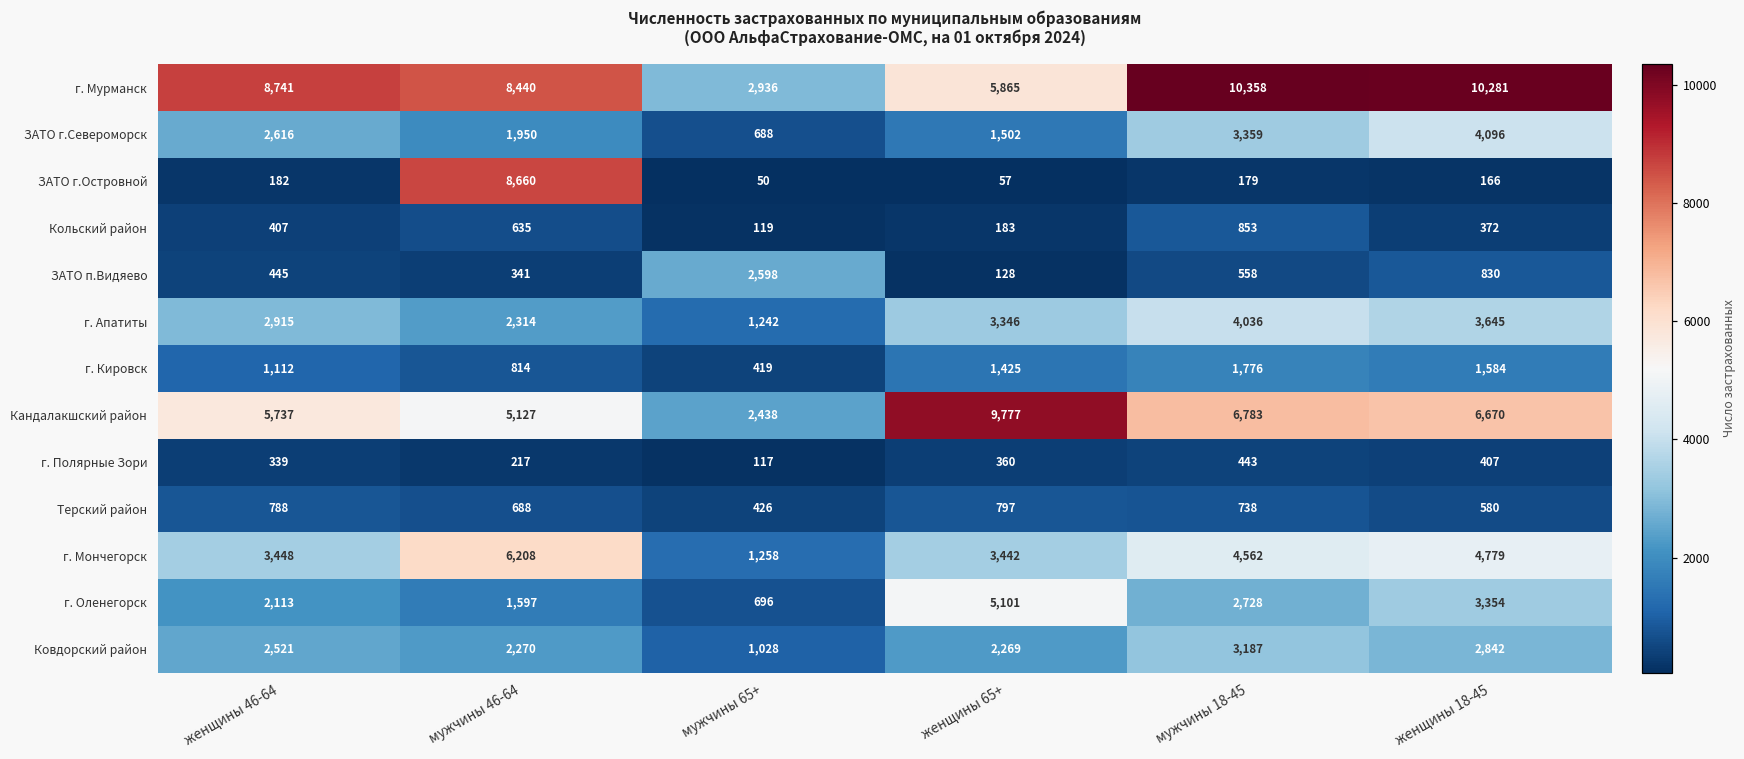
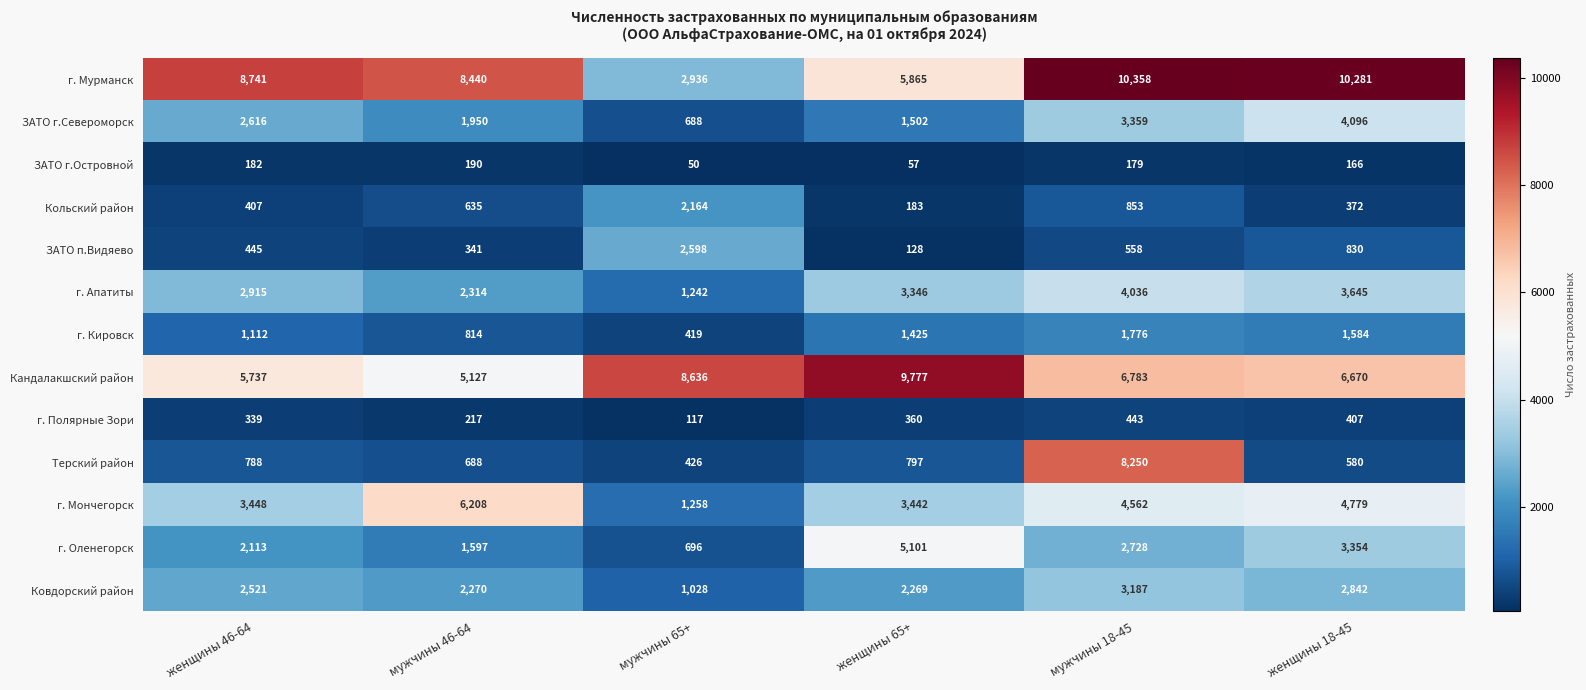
ЗАТО г.Островной, мужчины 46-64: 8,660 -> 190
Кольский район, мужчины 65+: 119 -> 2,164
Кандалакшский район, мужчины 65+: 2,438 -> 8,636
Терский район, мужчины 18-45: 738 -> 8,250
